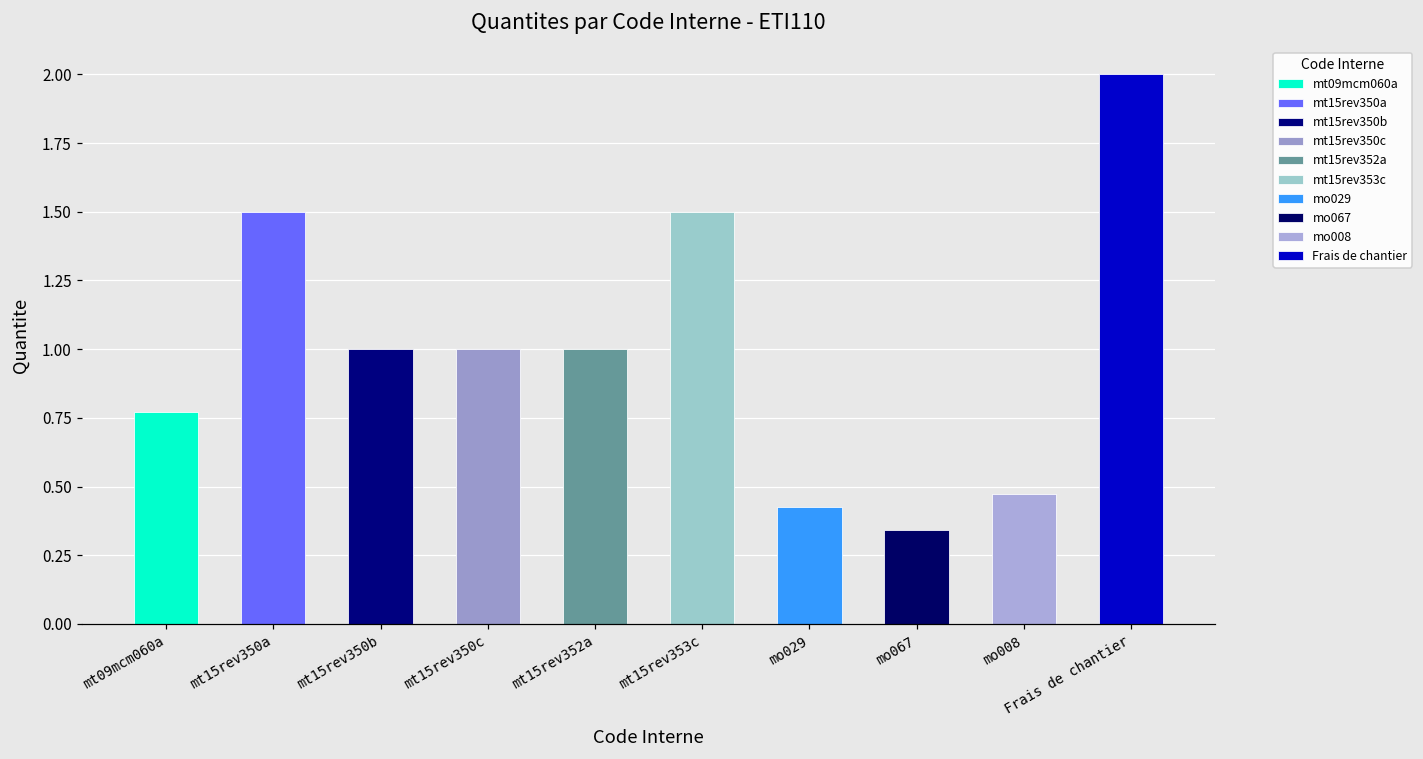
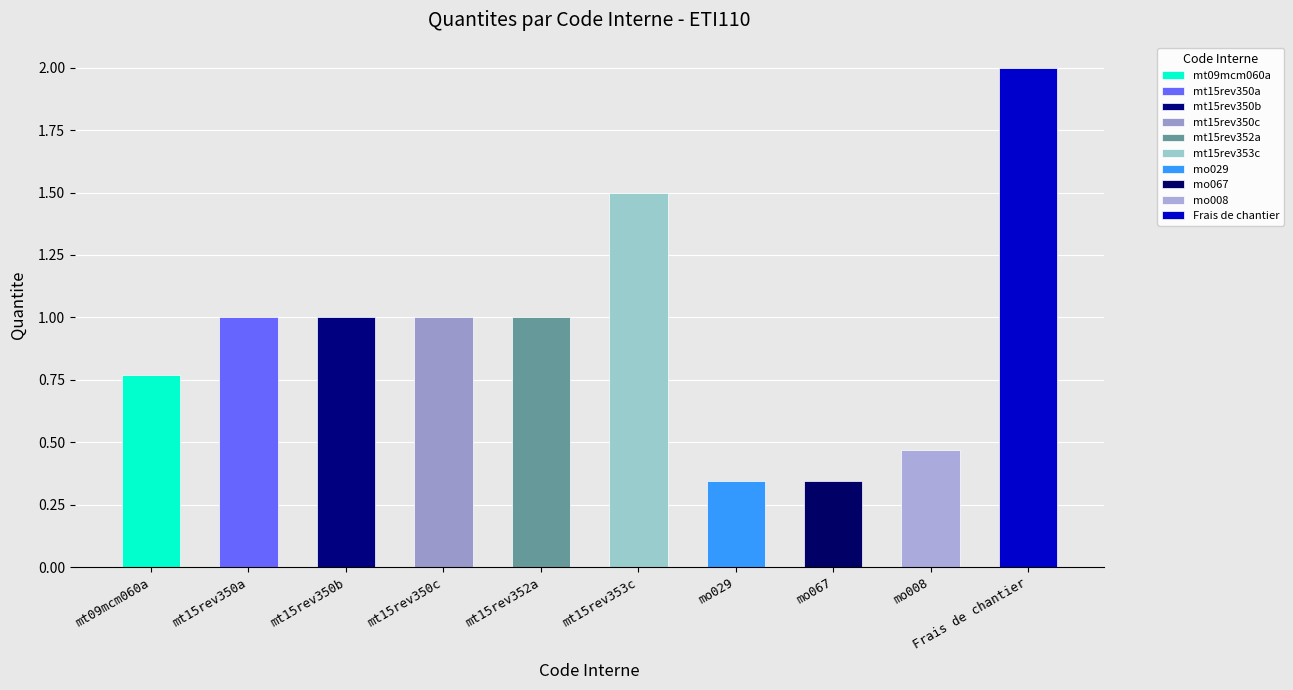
mt15rev350a: 1.5 -> 1.0
mo029: 0.43 -> 0.34
